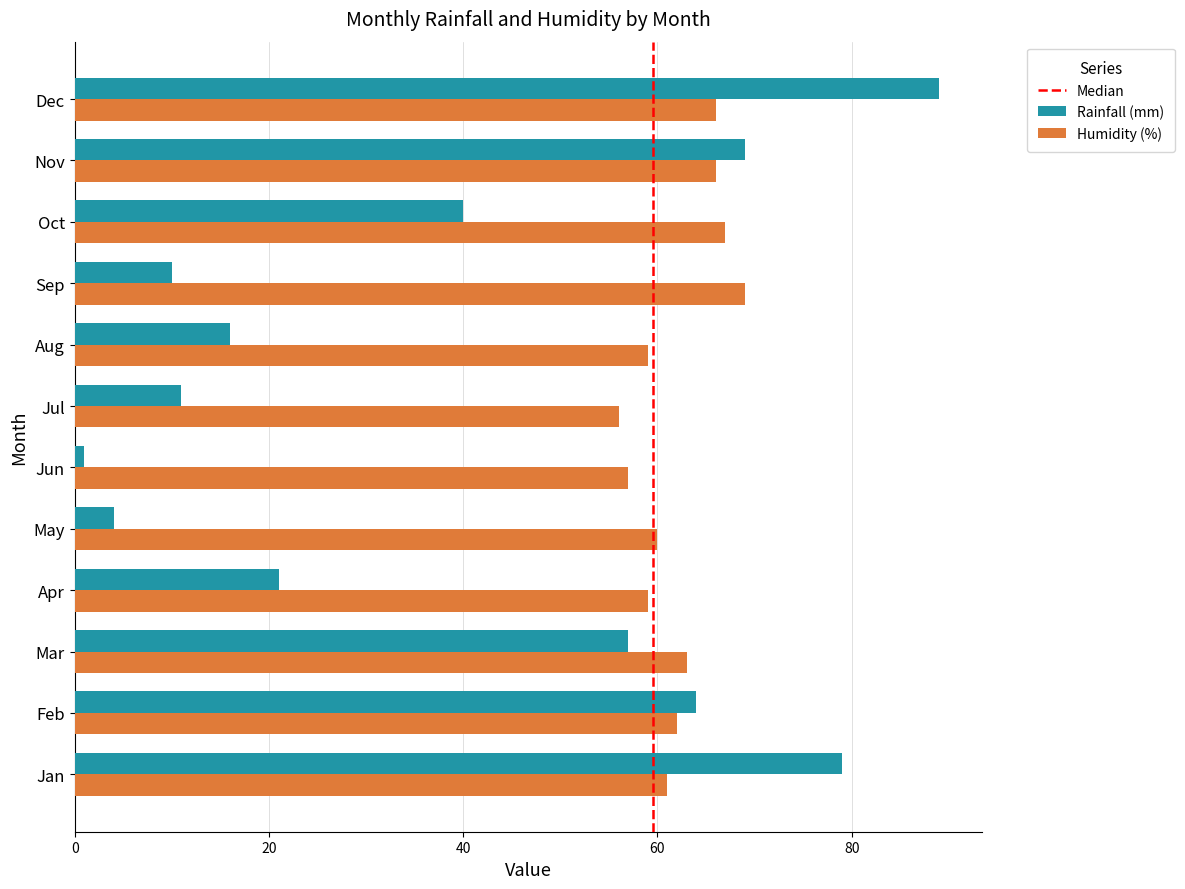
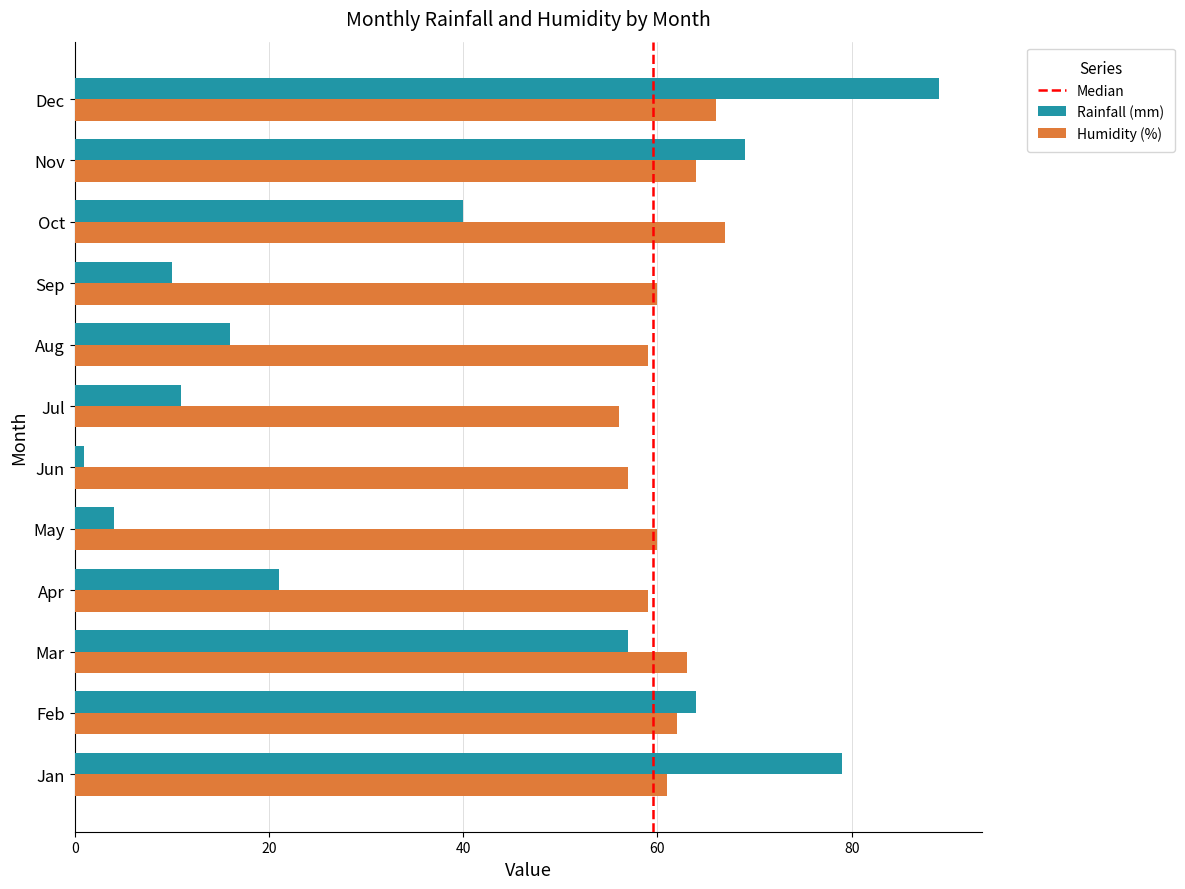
Humidity (%), Nov: 66 -> 64
Humidity (%), Sep: 69 -> 60
